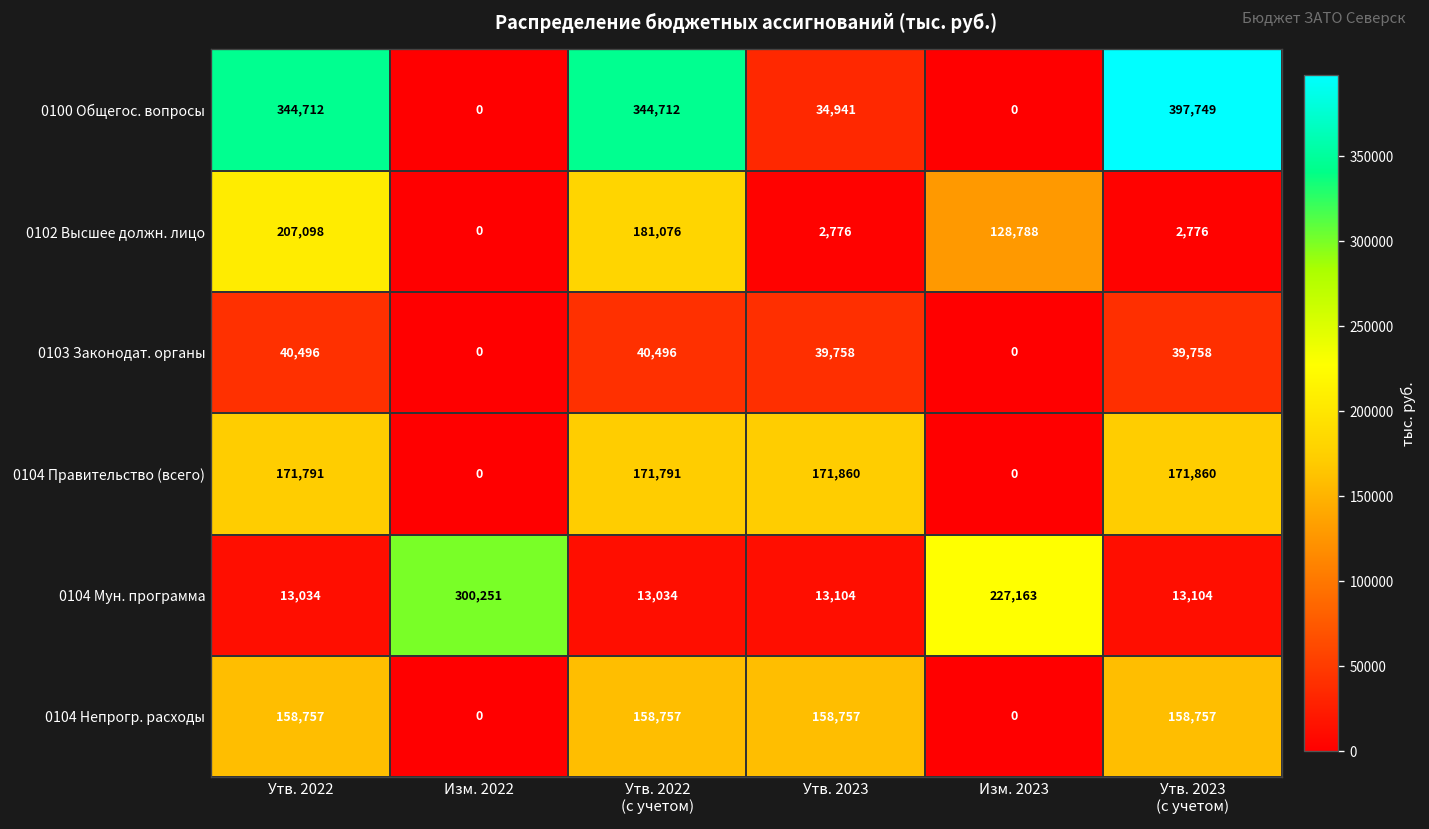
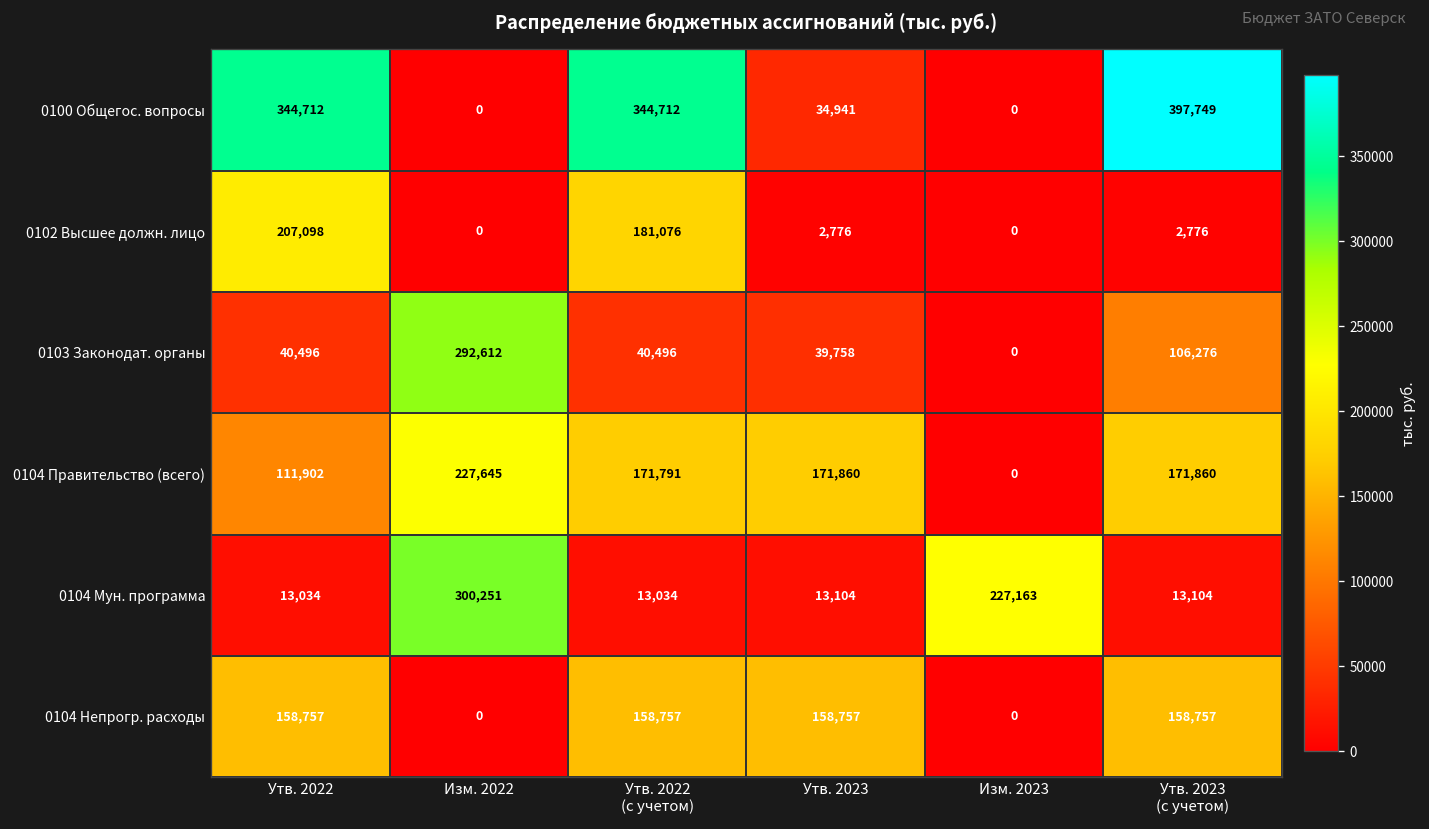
0102 Высшее должн. лицо, Изм. 2023: 128,788 -> 0
0103 Законодат. органы, Изм. 2022: 0 -> 292,612
0103 Законодат. органы, Утв. 2023 (с учетом): 39,758 -> 106,276
0104 Правительство (всего), Утв. 2022: 171,791 -> 111,902
0104 Правительство (всего), Изм. 2022: 0 -> 227,645
